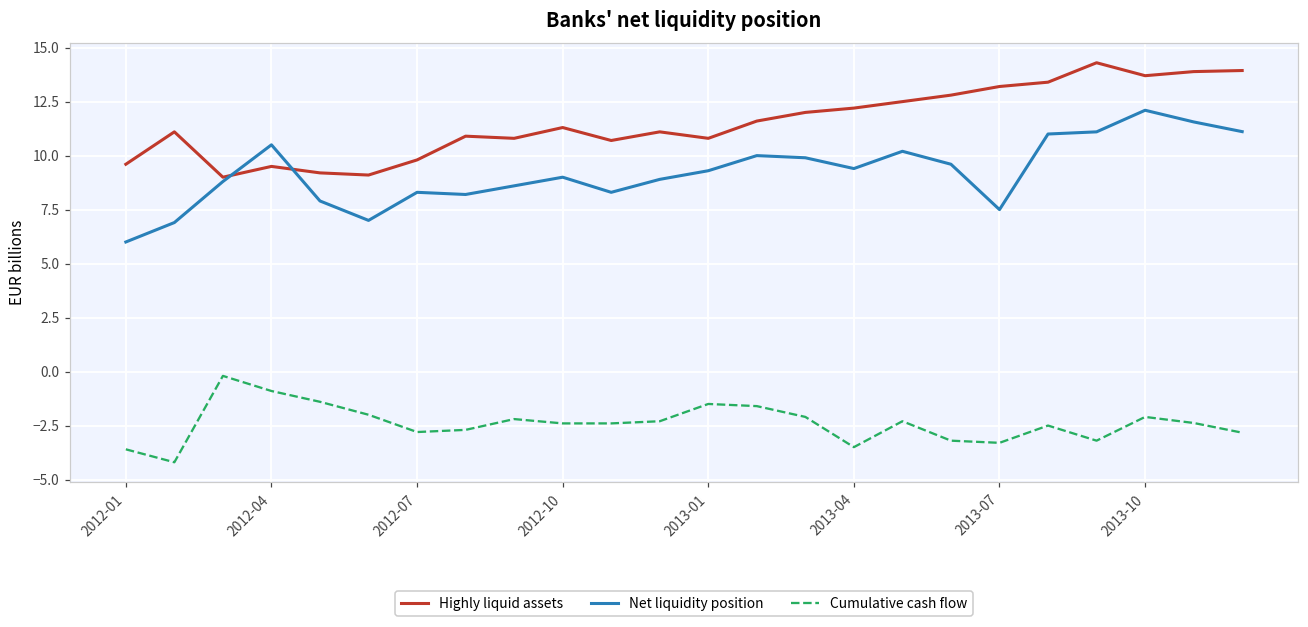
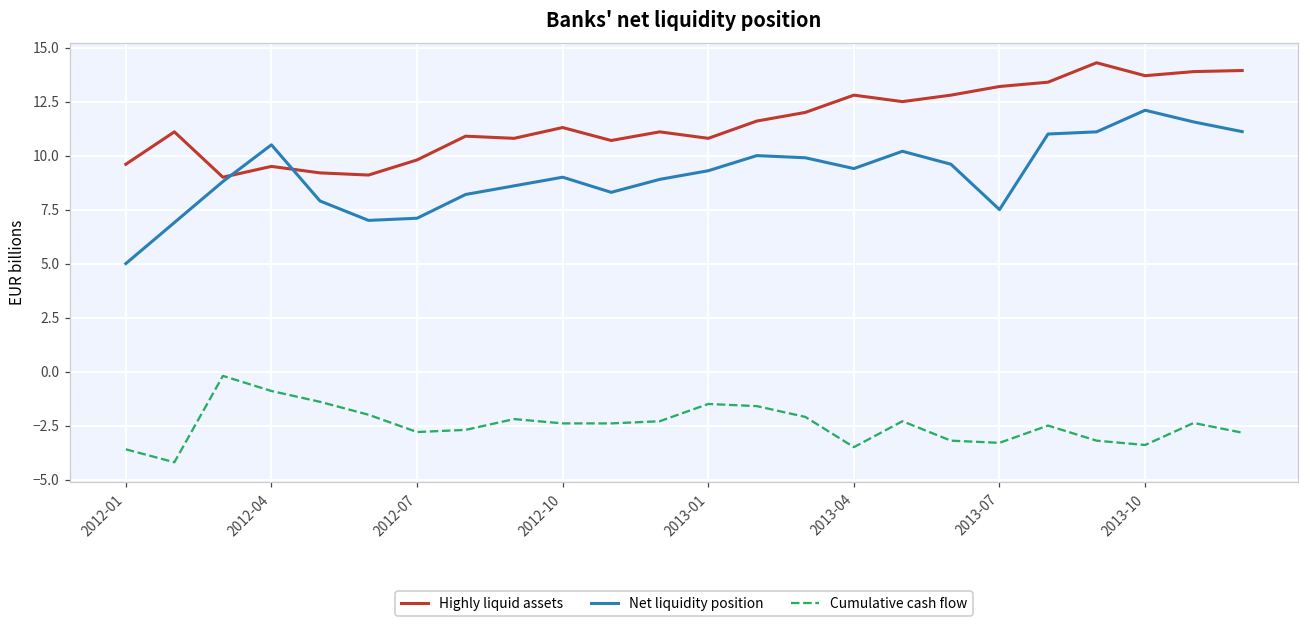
Net liquidity position, 2012-01: 6 -> 5
Net liquidity position, 2012-07: 8.3 -> 7.1
Highly liquid assets, 2013-04: 12.2 -> 12.8
Cumulative cash flow, 2013-10: -2.1 -> -3.4
